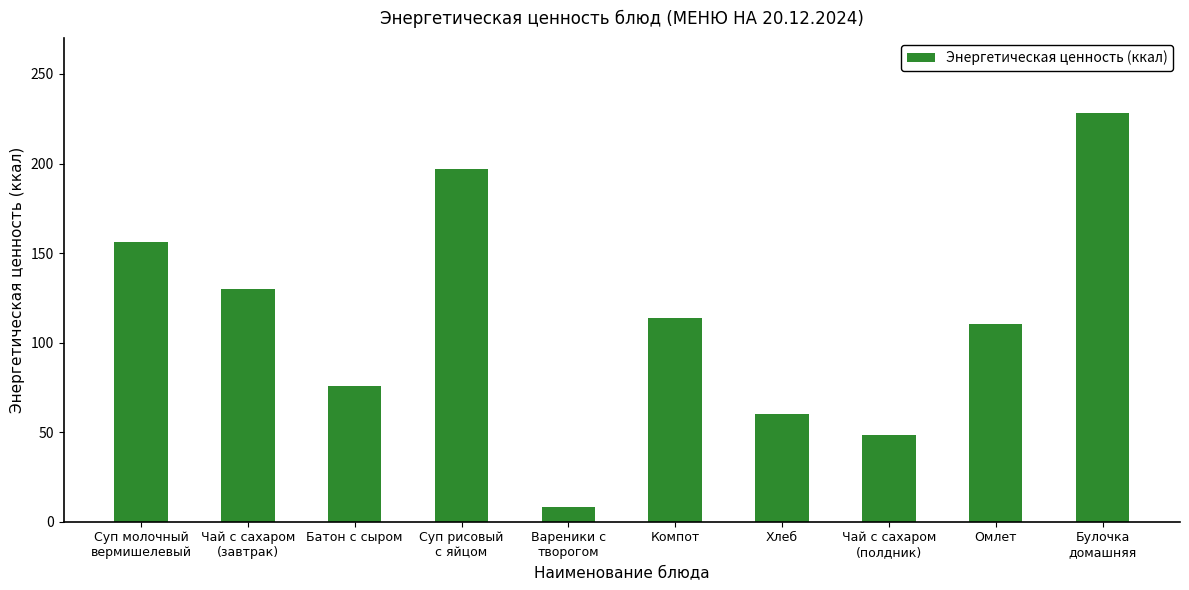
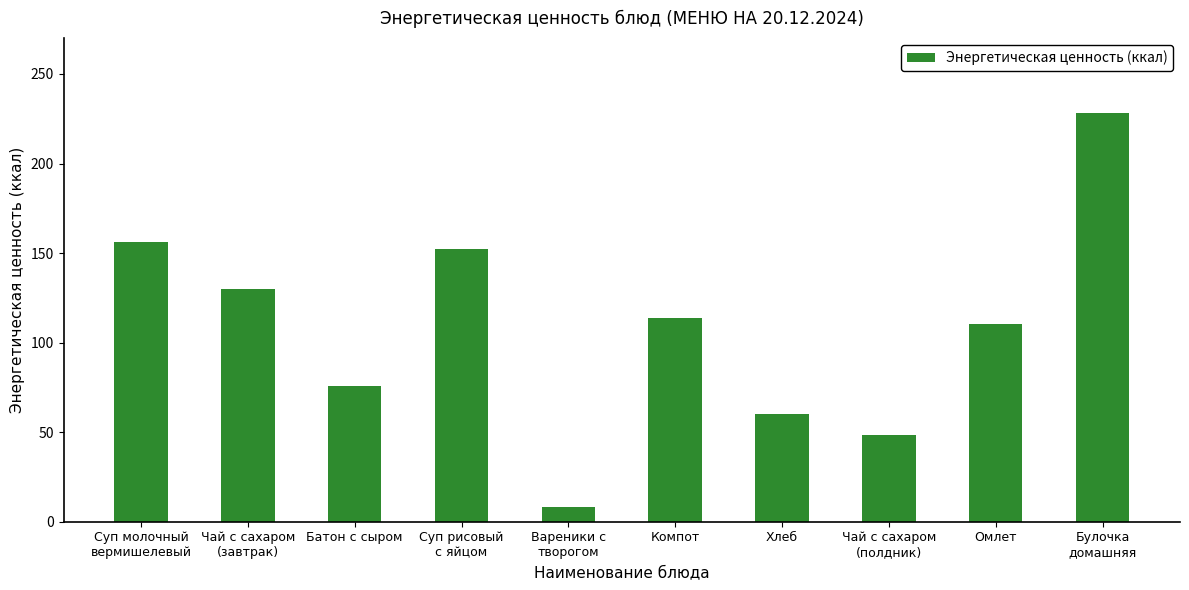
Суп рисовый с яйцом: 197 -> 152
